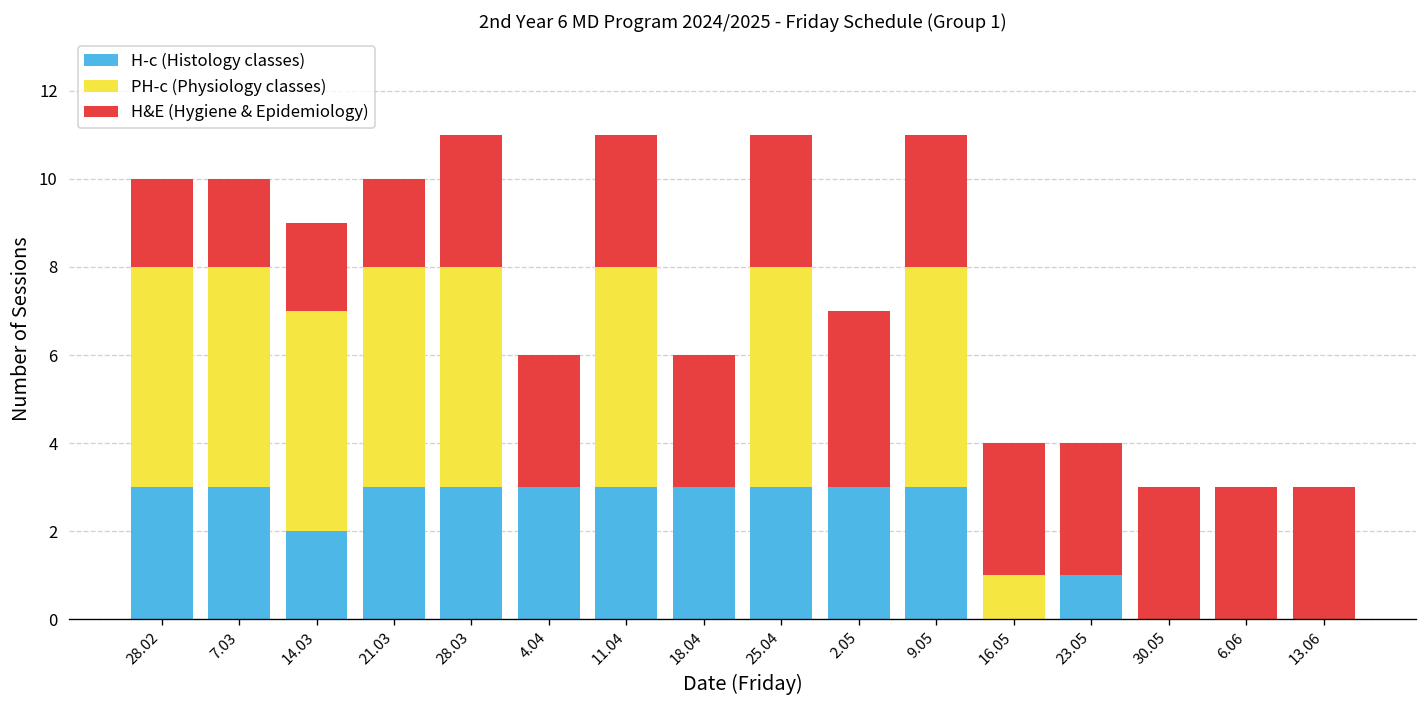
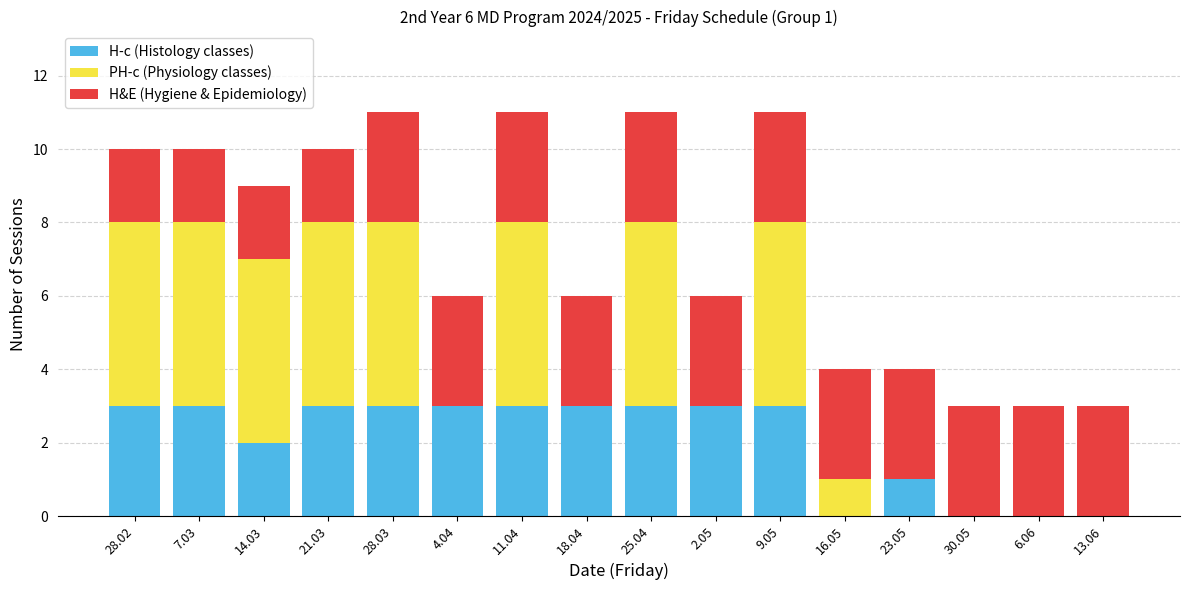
H&E (Hygiene & Epidemiology), 2.05: 4 -> 3
